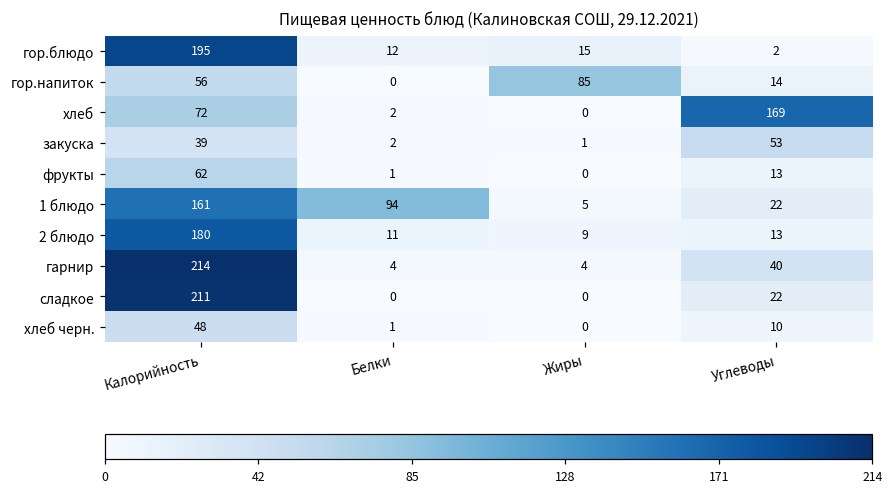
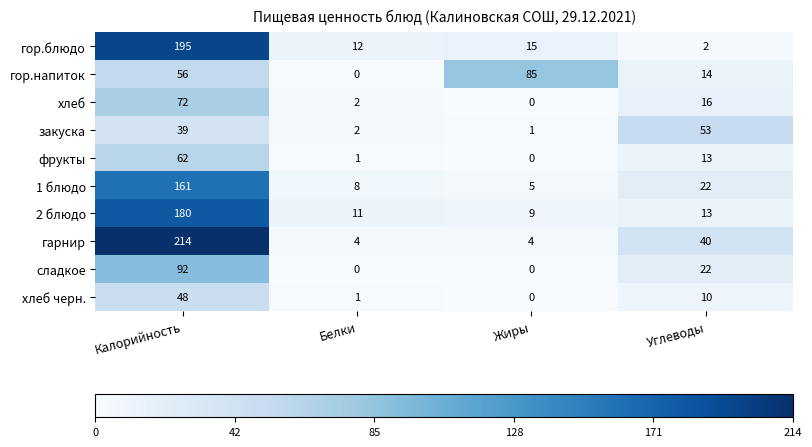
хлеб, Углеводы: 169 -> 16
1 блюдо, Белки: 94 -> 8
сладкое, Калорийность: 211 -> 92
